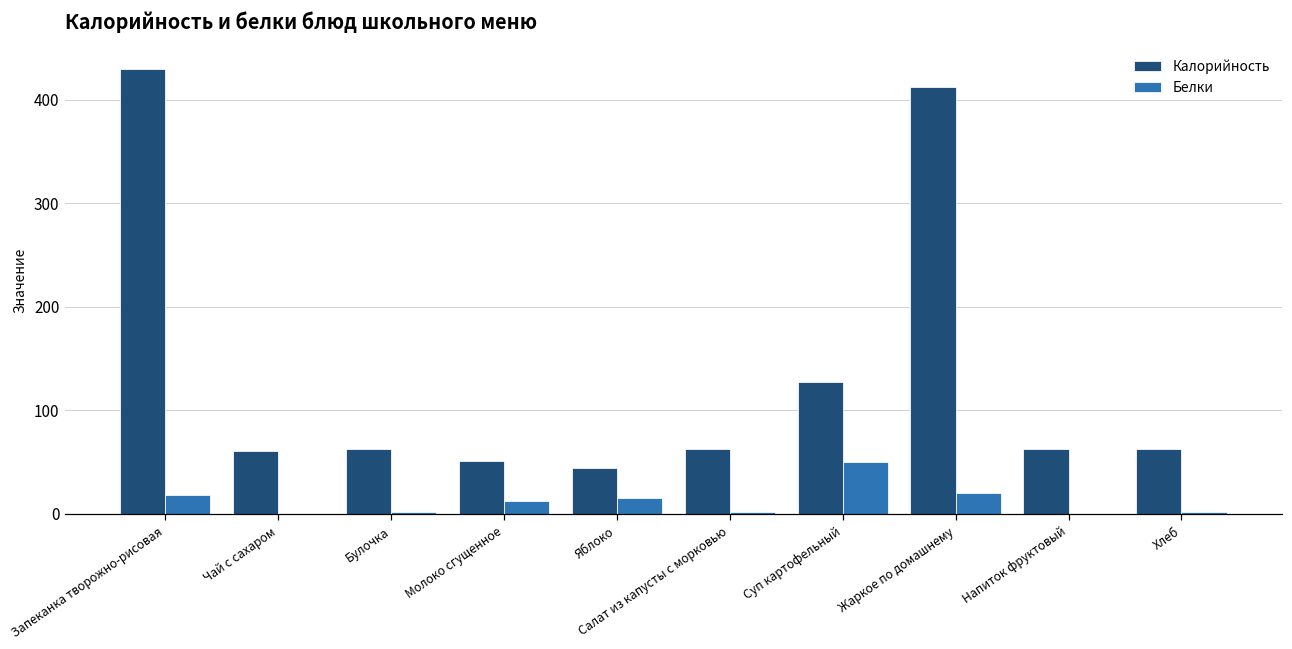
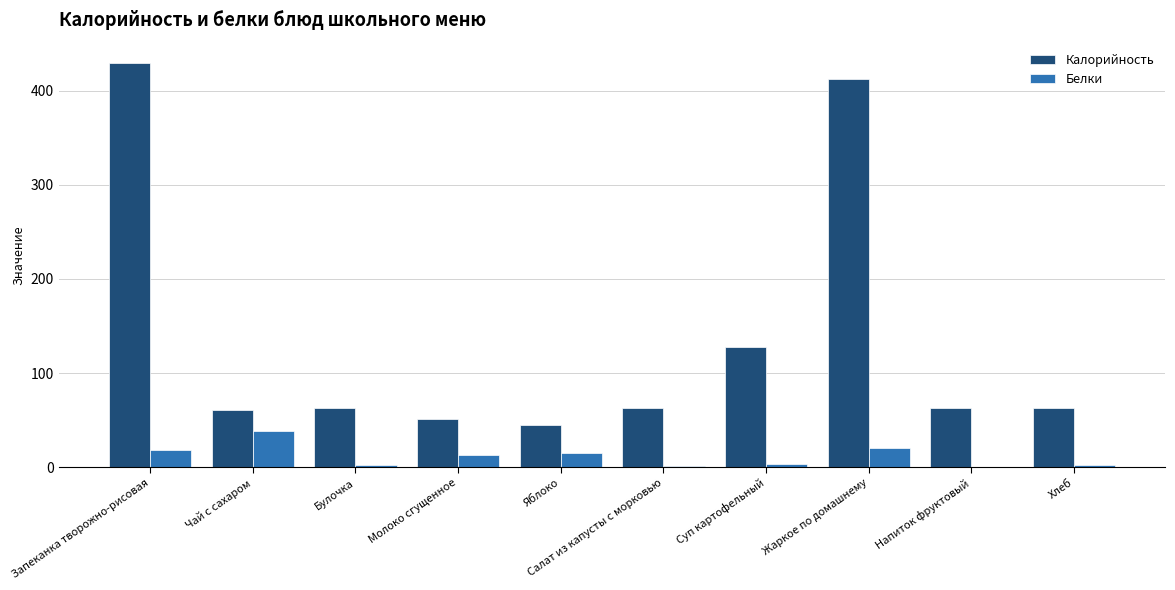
Белки, Чай с сахаром: 0 -> 40
Белки, Суп картофельный: 50 -> 0
